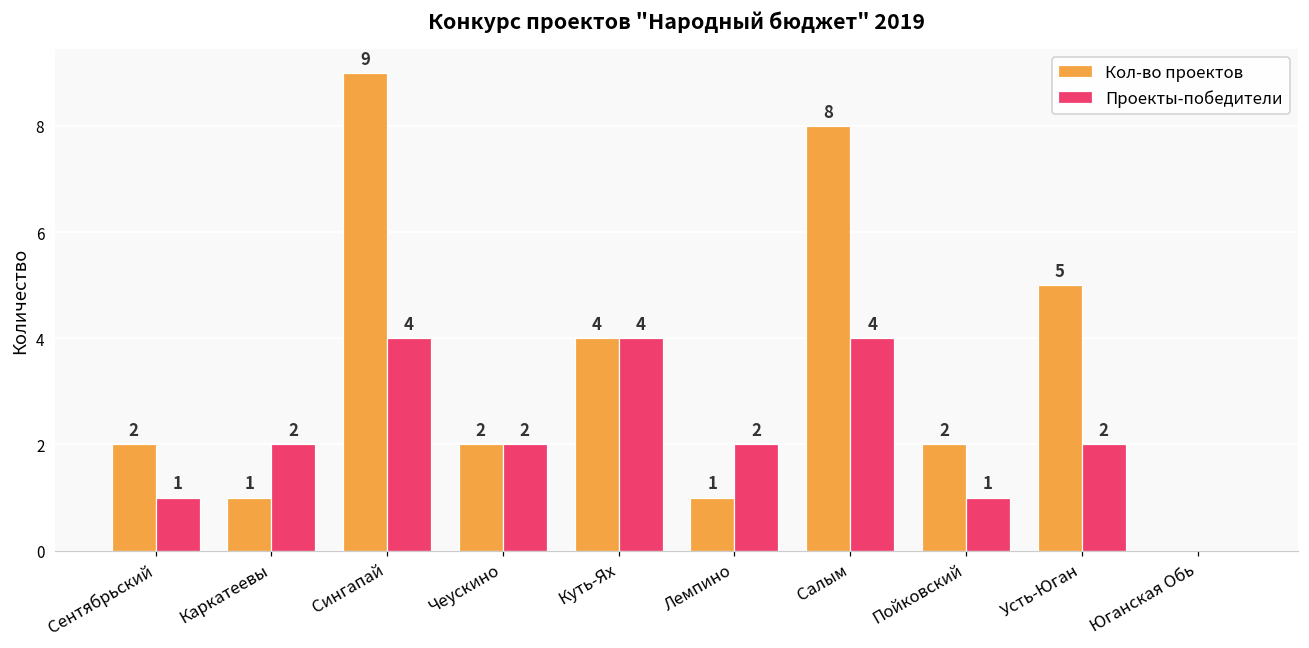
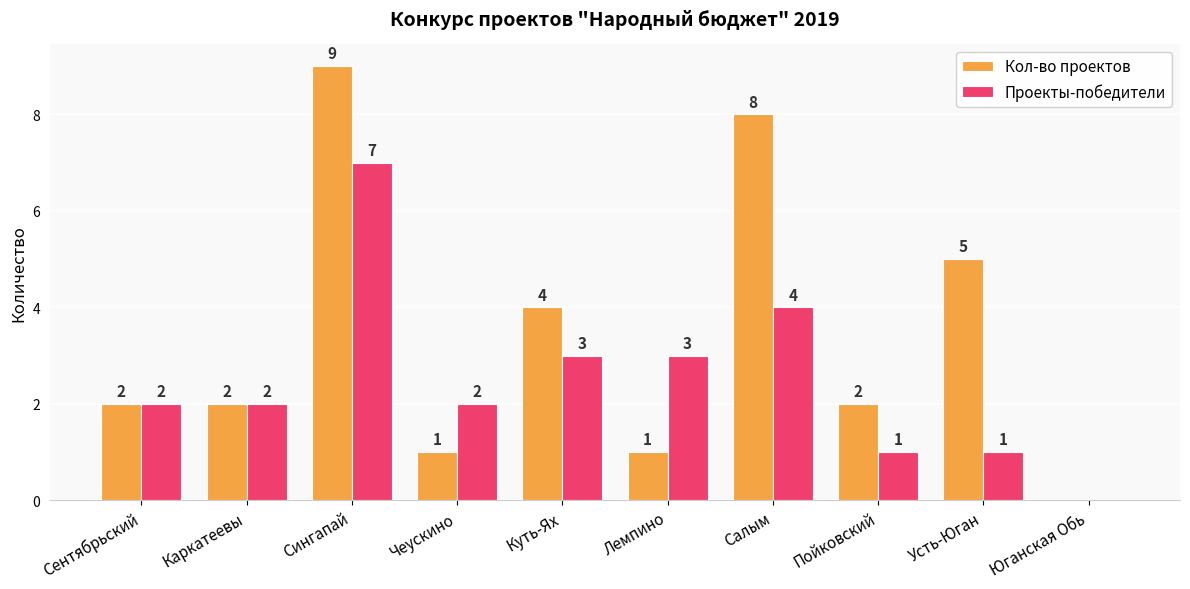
Проекты-победители, Сентябрьский: 1 -> 2
Кол-во проектов, Каркатеевы: 1 -> 2
Проекты-победители, Сингапай: 4 -> 7
Кол-во проектов, Чеускино: 2 -> 1
Проекты-победители, Куть-Ях: 4 -> 3
Проекты-победители, Лемпино: 2 -> 3
Проекты-победители, Усть-Юган: 2 -> 1
